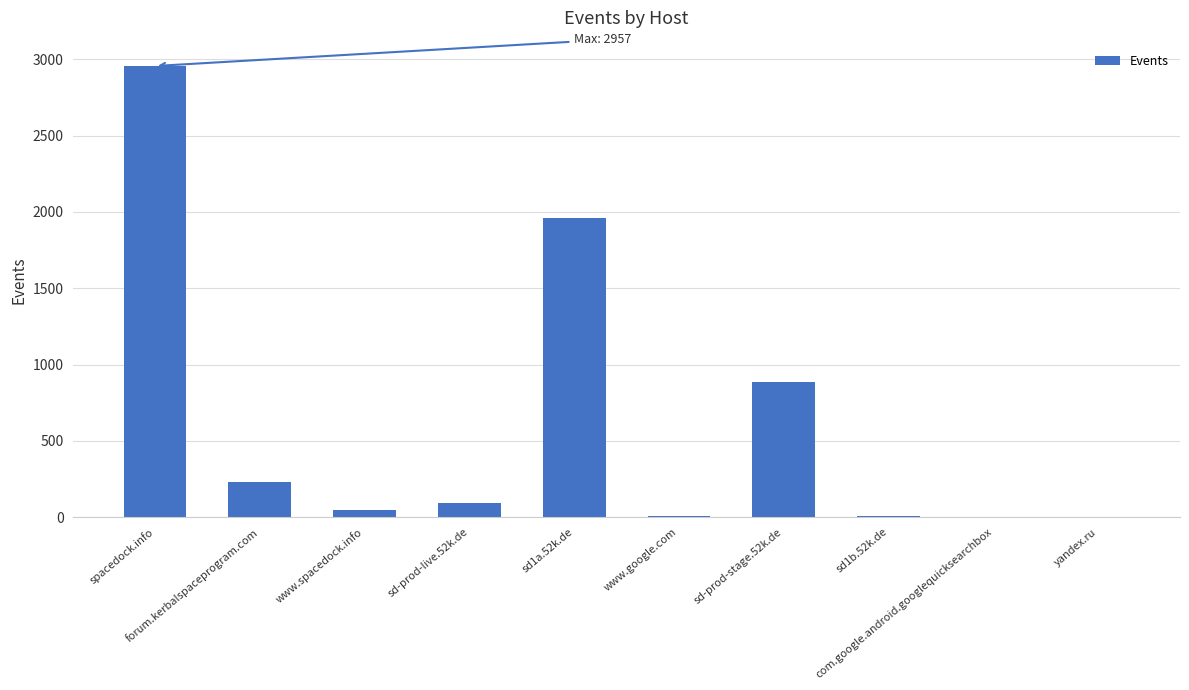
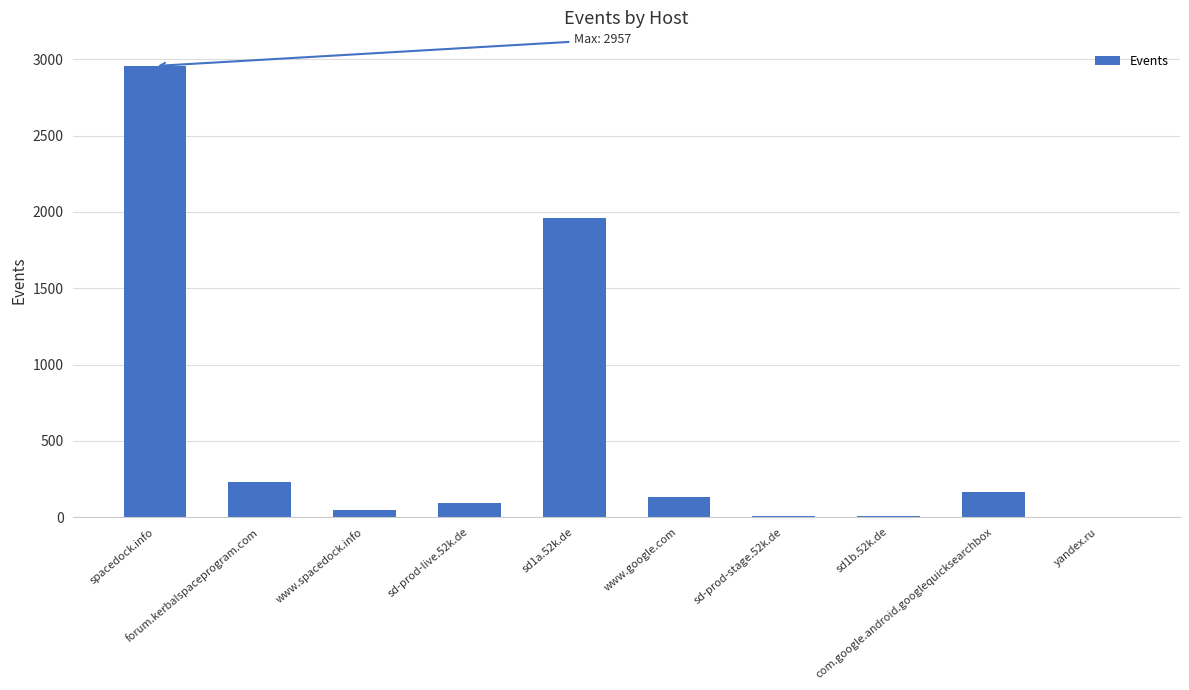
www.google.com: 10 -> 130
sd-prod-stage.52k.de: 890 -> 10
com.google.android.googlequicksearchbox: 0 -> 160
